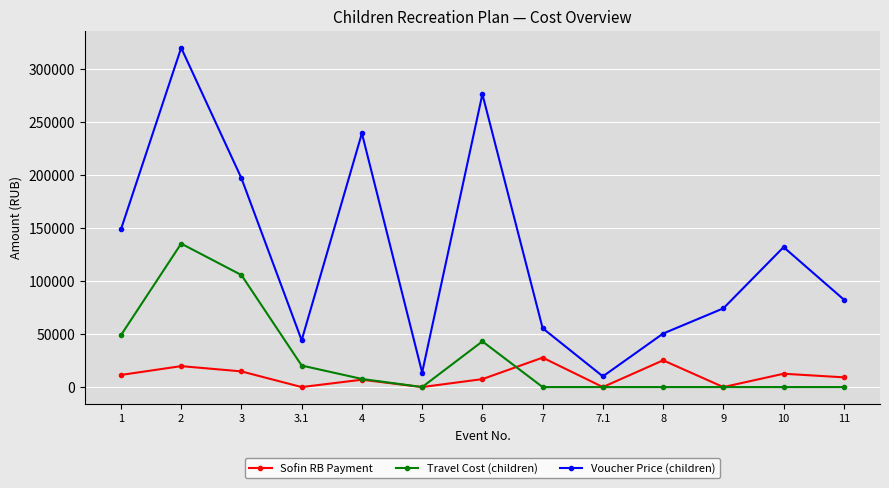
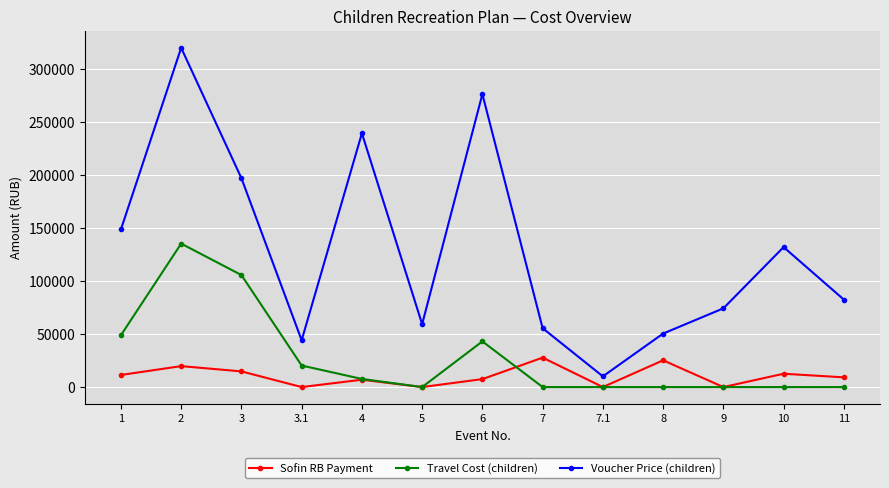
Voucher Price (children), 5: 14000 -> 59000
